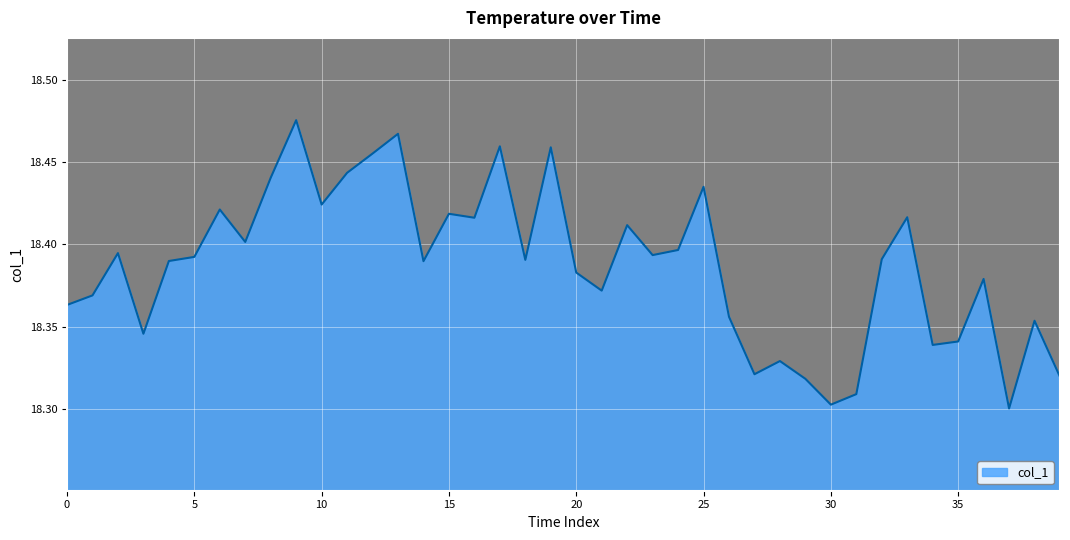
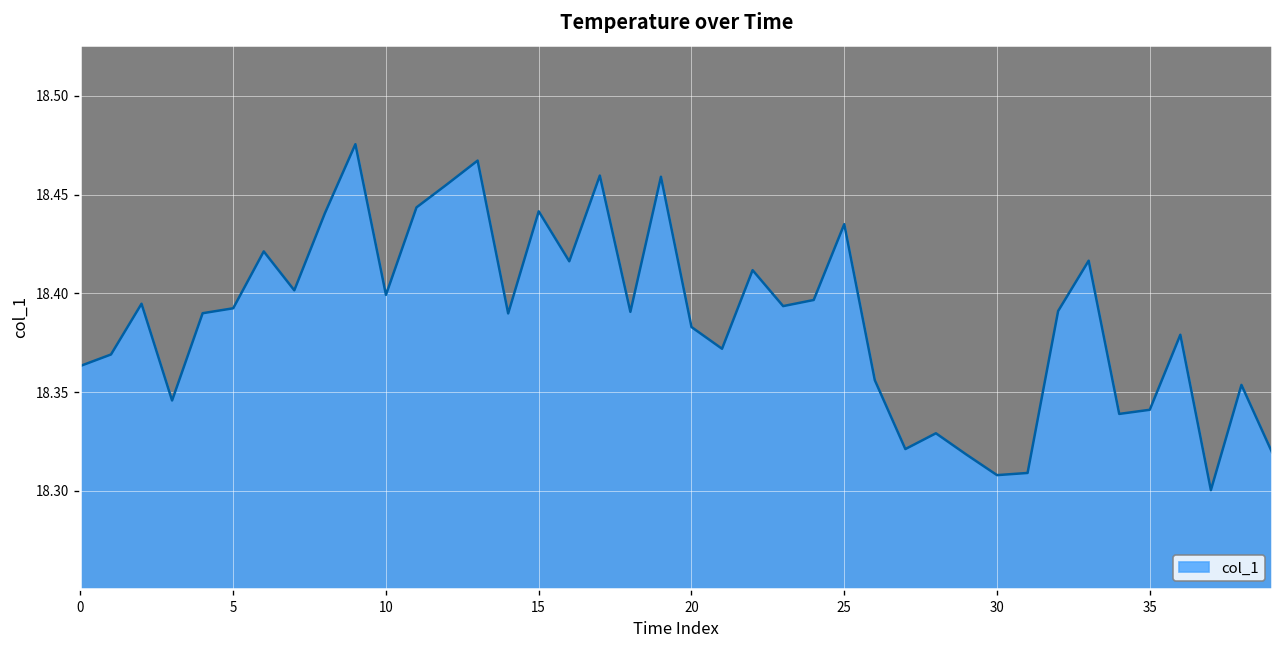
10: 18.424 -> 18.399
15: 18.419 -> 18.442
30: 18.303 -> 18.308
